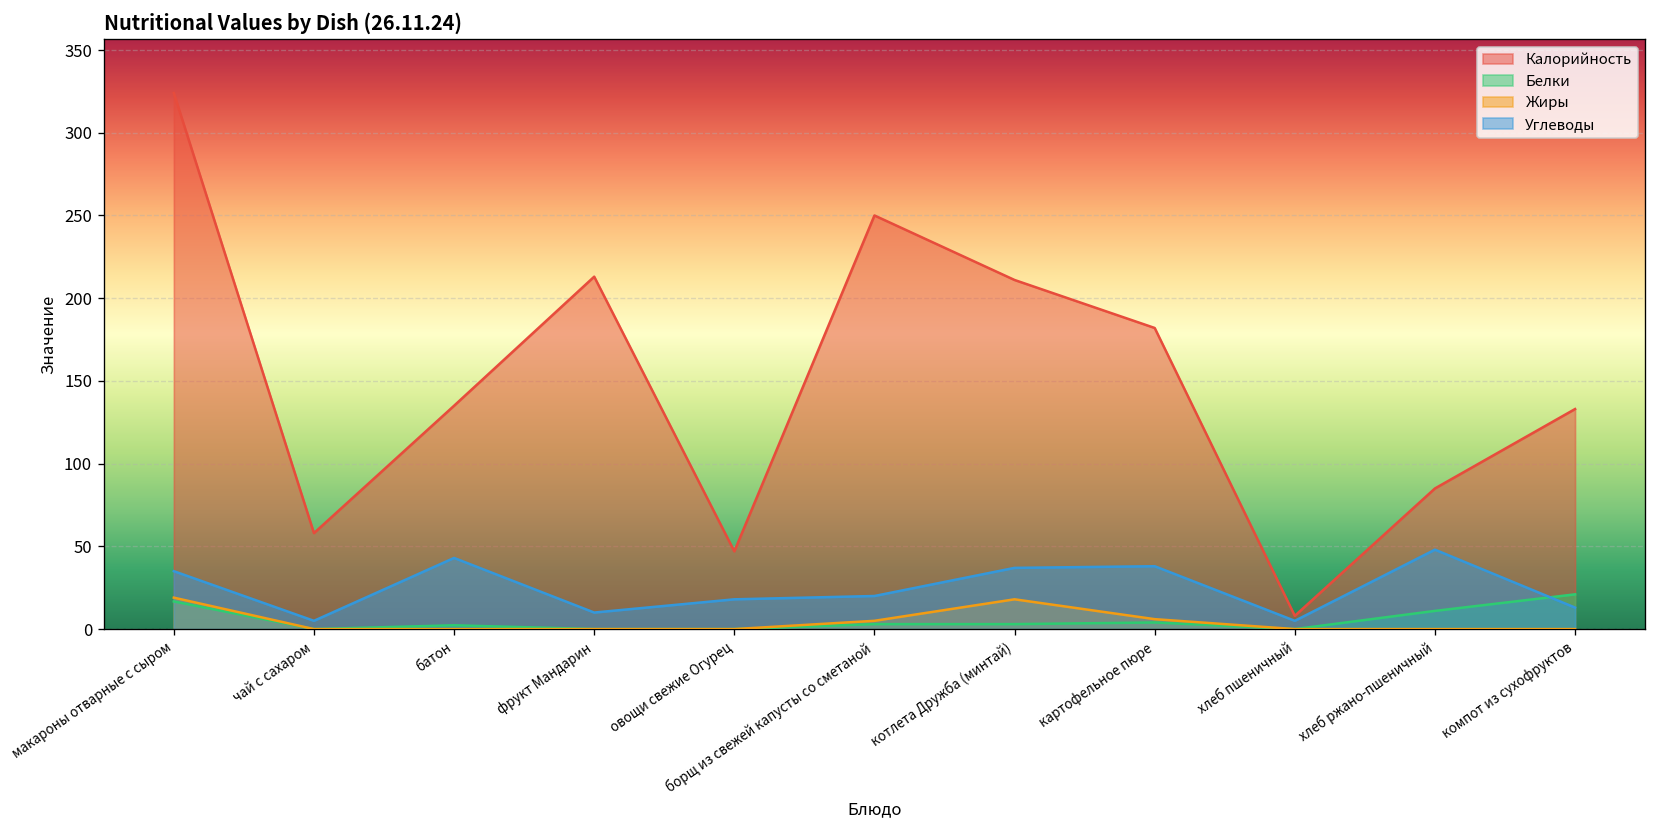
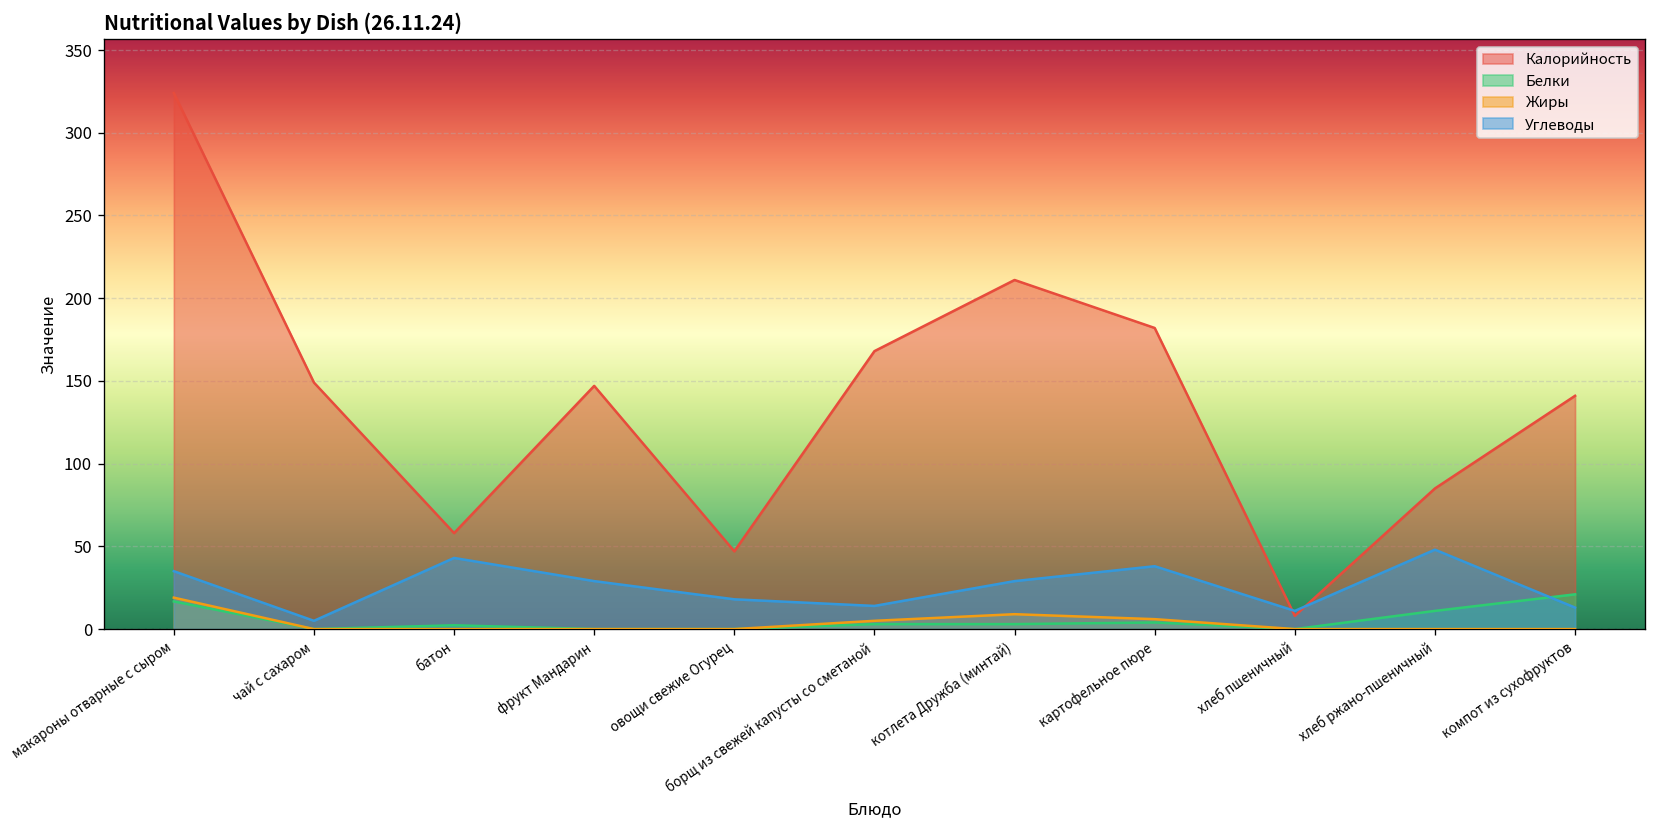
Калорийность, чай с сахаром: 58 -> 149
Калорийность, батон: 135 -> 58
Калорийность, фрукт Мандарин: 213 -> 147
Углеводы, фрукт Мандарин: 10 -> 29
Калорийность, борщ из свежей капусты со сметаной: 250 -> 168
Углеводы, борщ из свежей капусты со сметаной: 20 -> 14
Жиры, котлета Дружба (минтай): 18 -> 9
Углеводы, котлета Дружба (минтай): 37 -> 29
Углеводы, хлеб пшеничный: 5 -> 11
Калорийность, компот из сухофруктов: 133 -> 141
